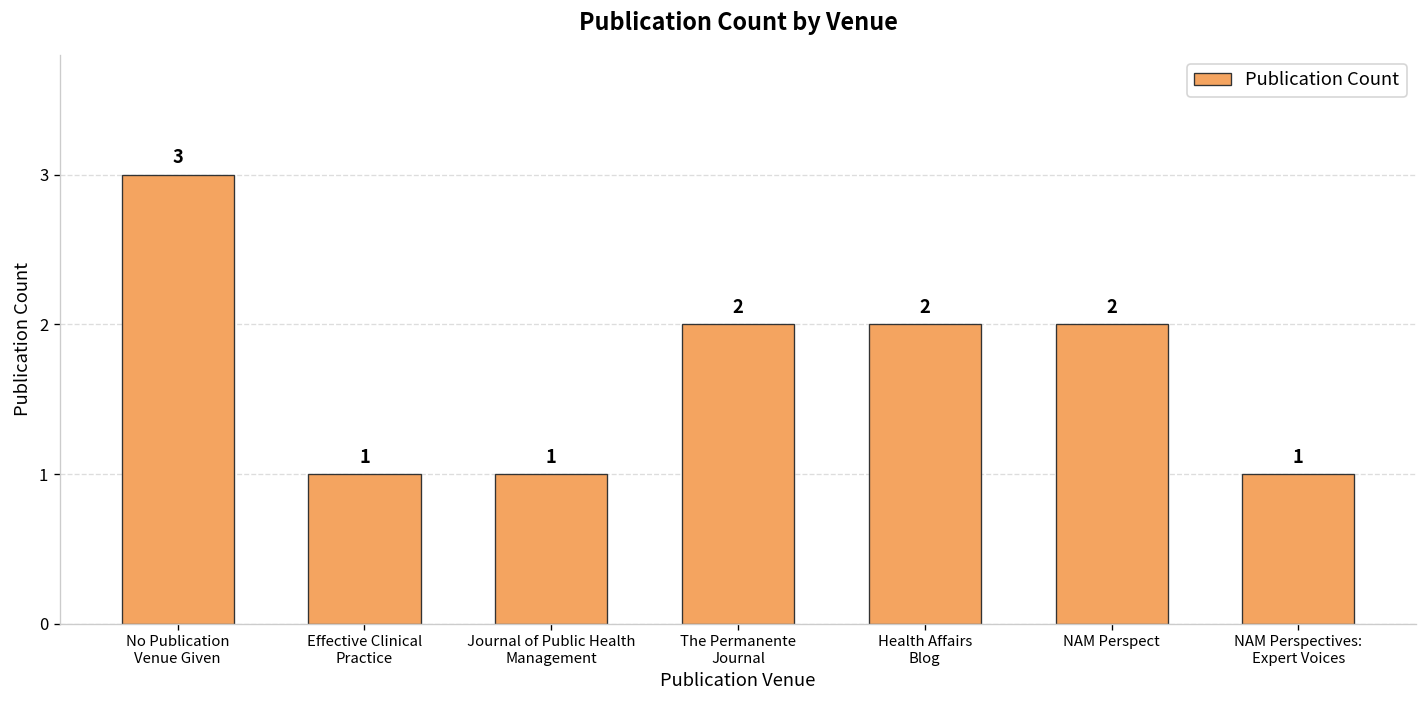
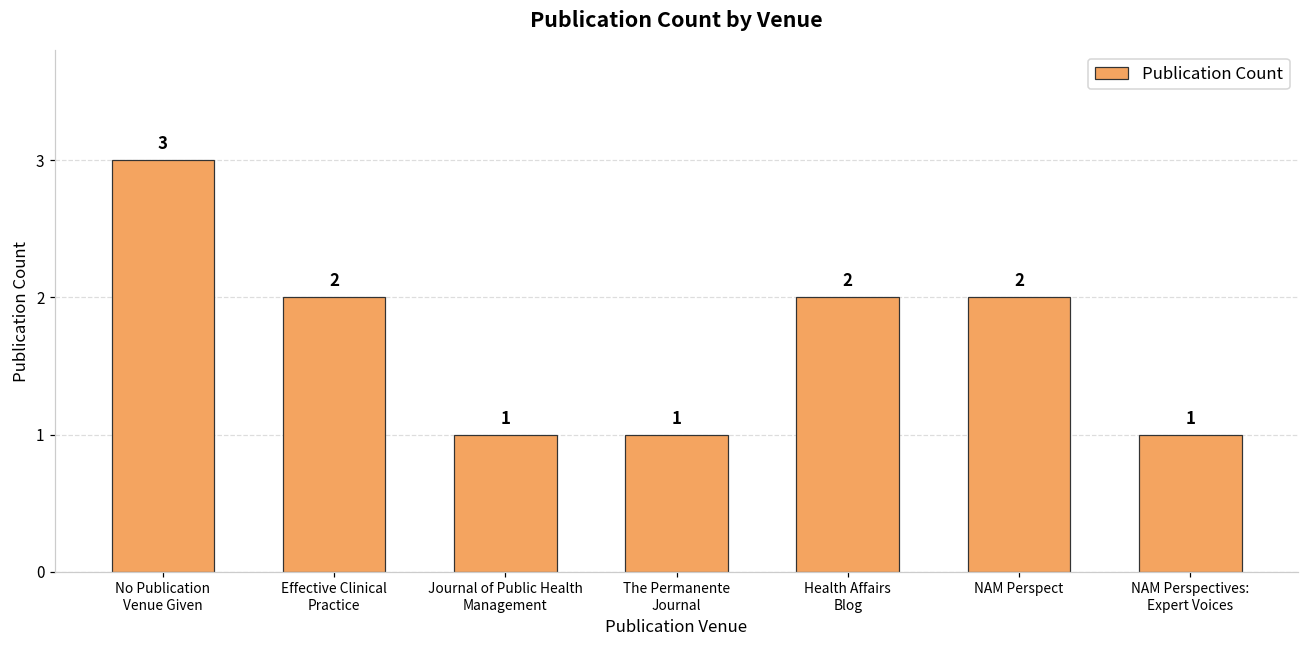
Effective Clinical Practice: 1 -> 2
The Permanente Journal: 2 -> 1
